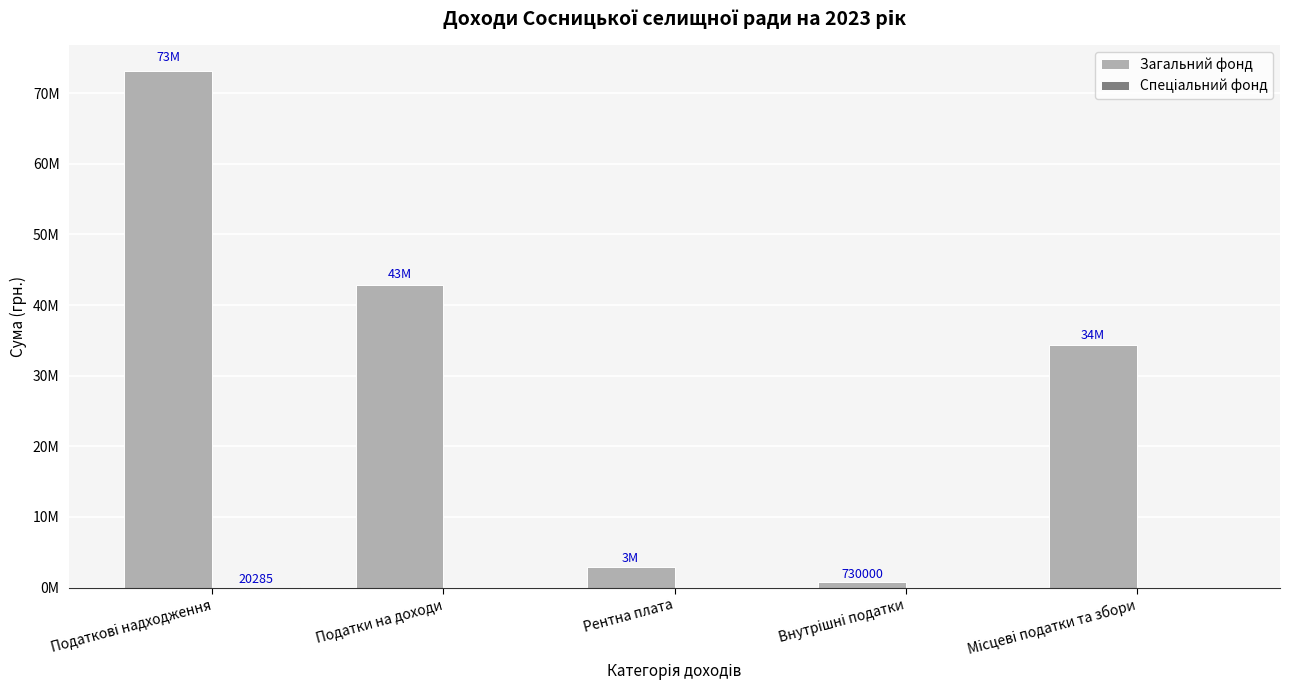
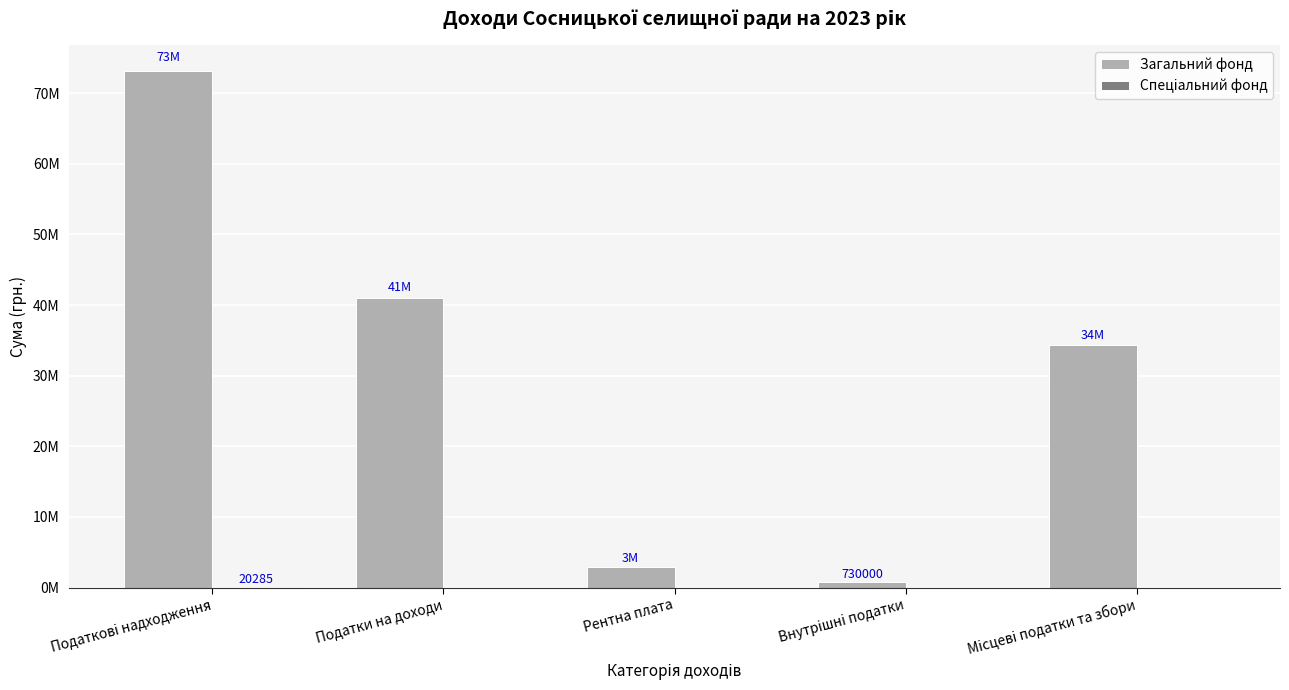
Загальний фонд, Податки на доходи: 43M -> 41M
